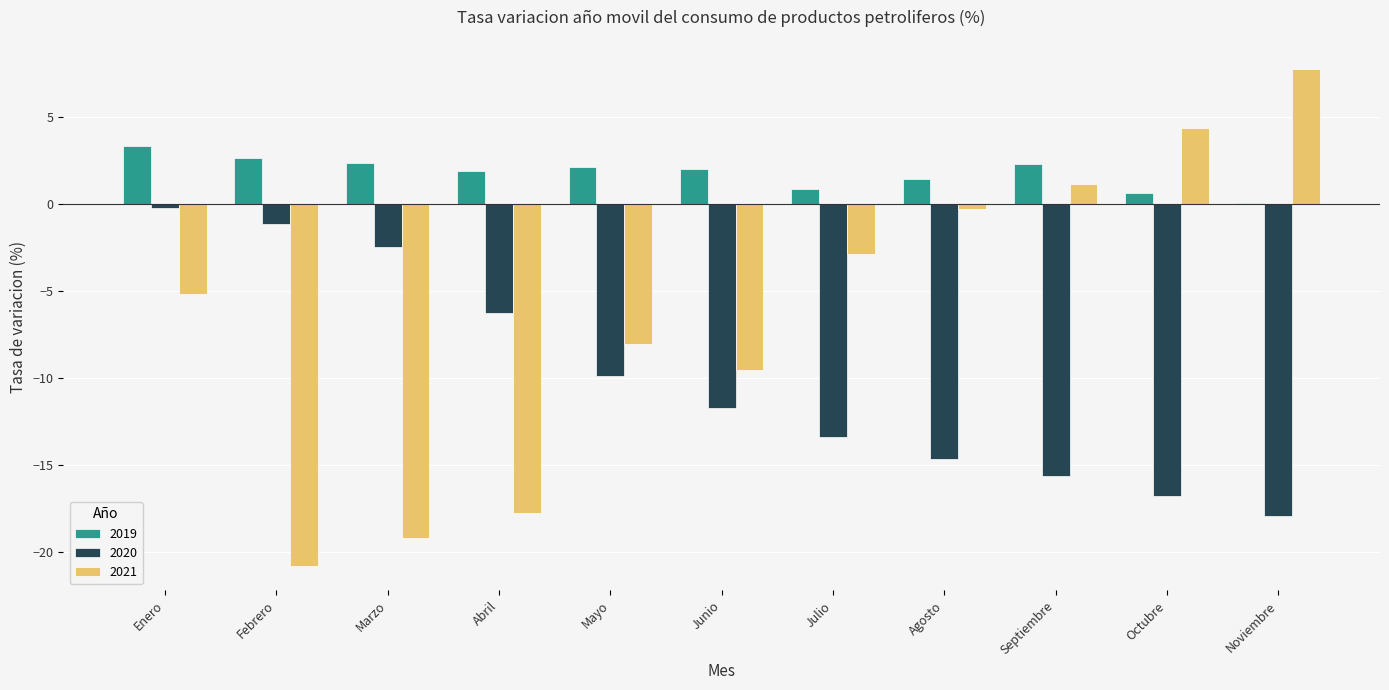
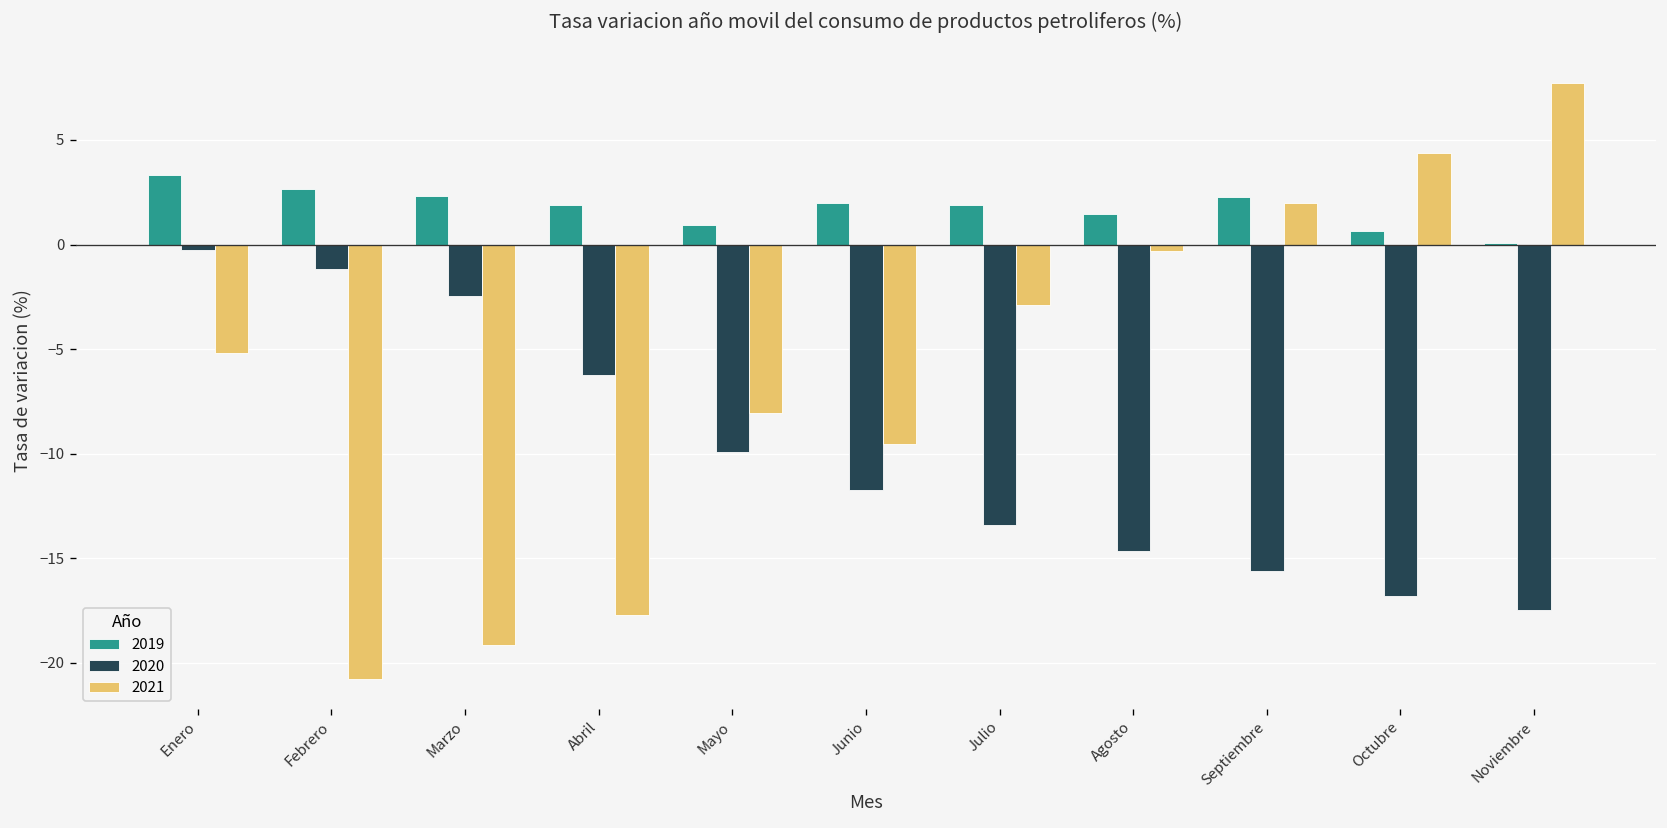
2019, Mayo: 2.1 -> 0.9
2019, Julio: 0.9 -> 1.9
2021, Septiembre: 1.1 -> 2.0
2020, Noviembre: -17.9 -> -17.5
